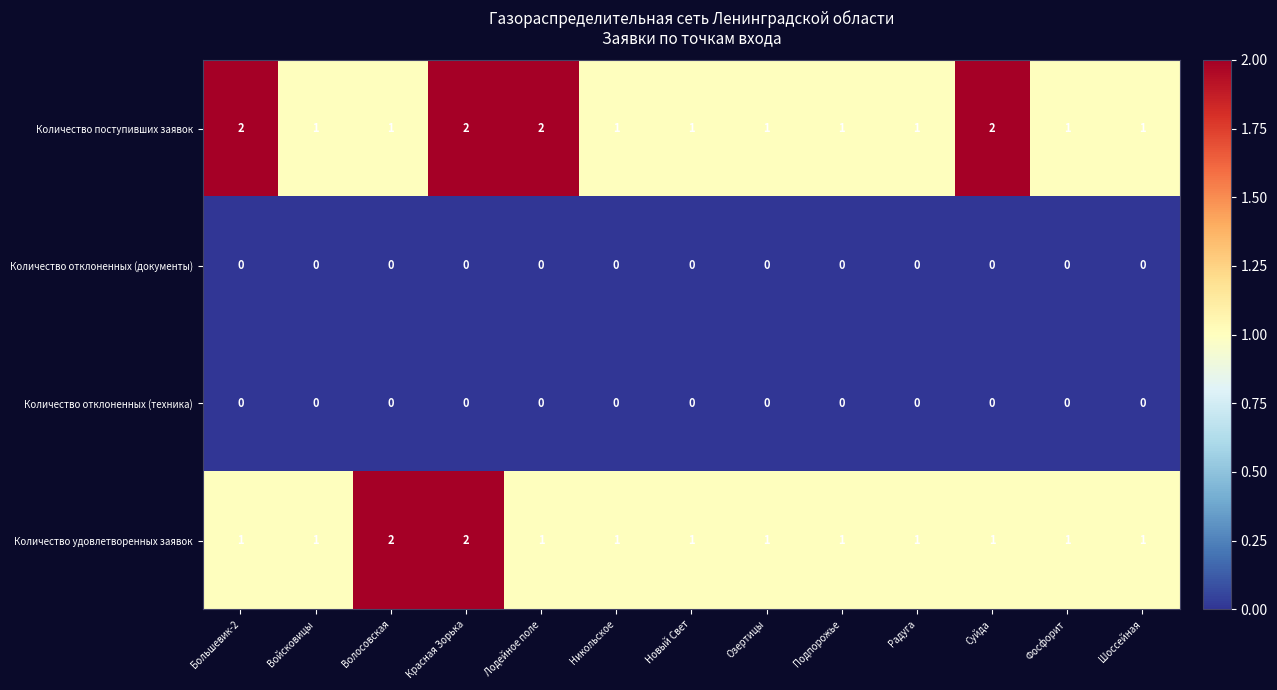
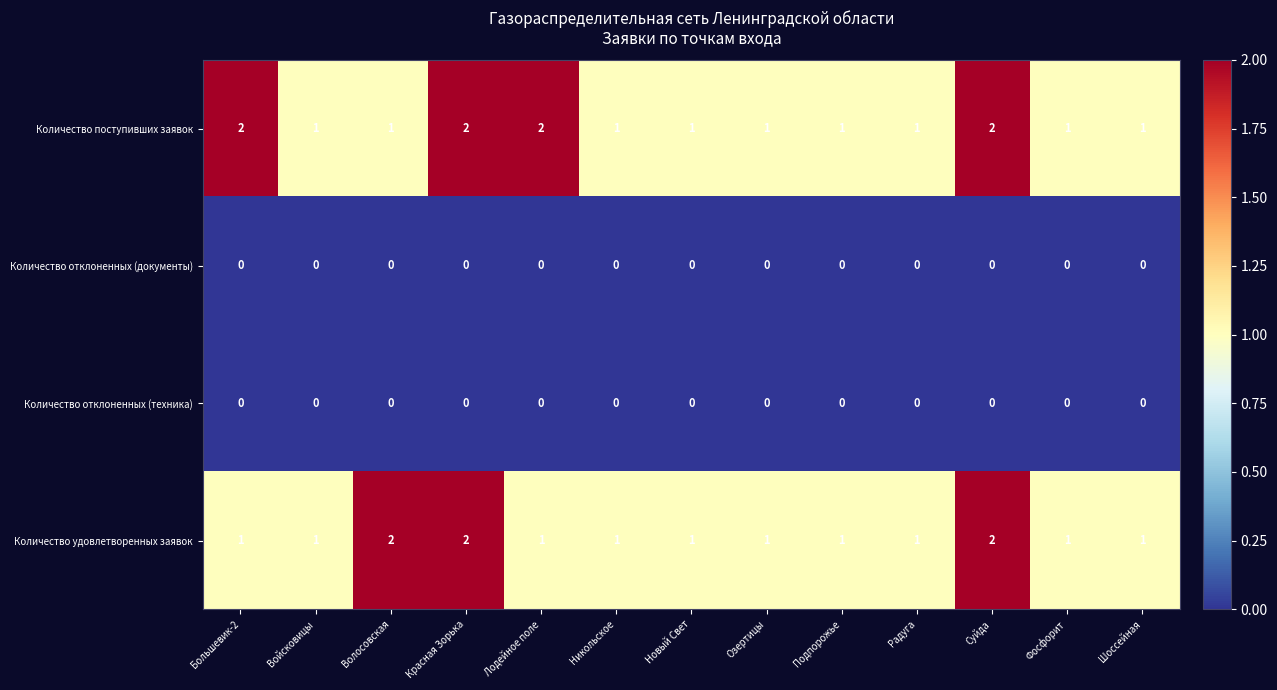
Количество удовлетворенных заявок, Суйда: 1 -> 2
